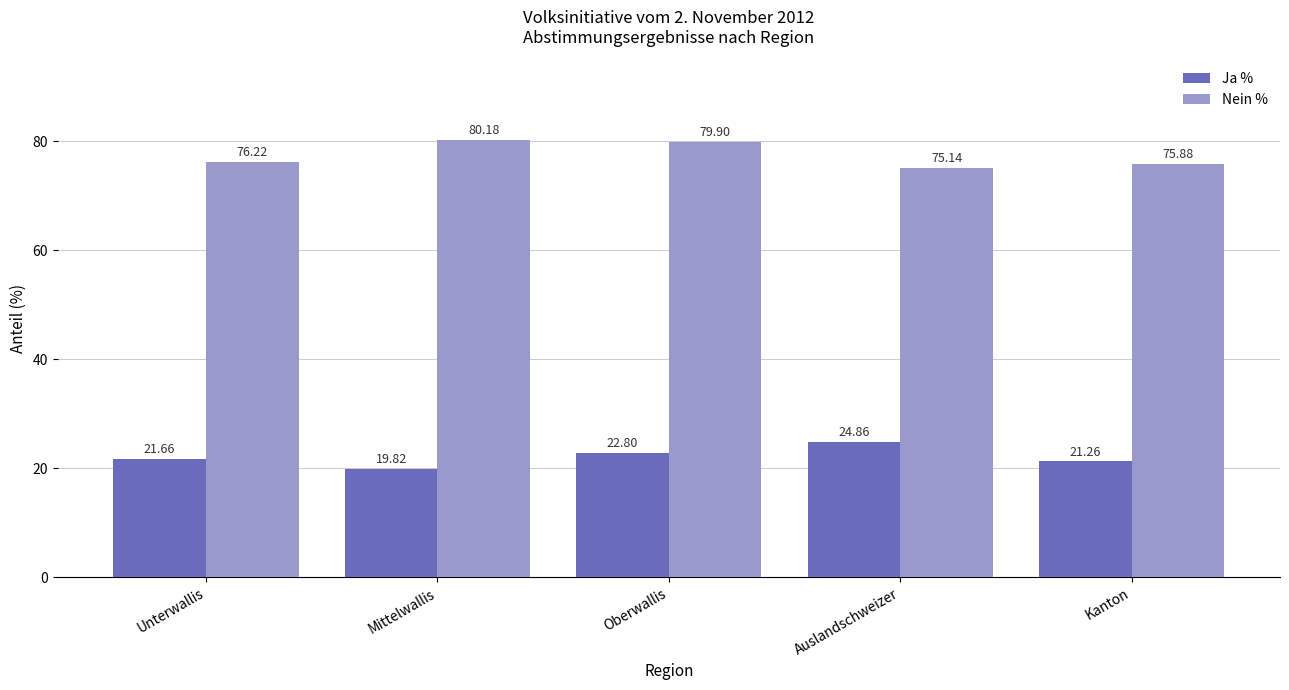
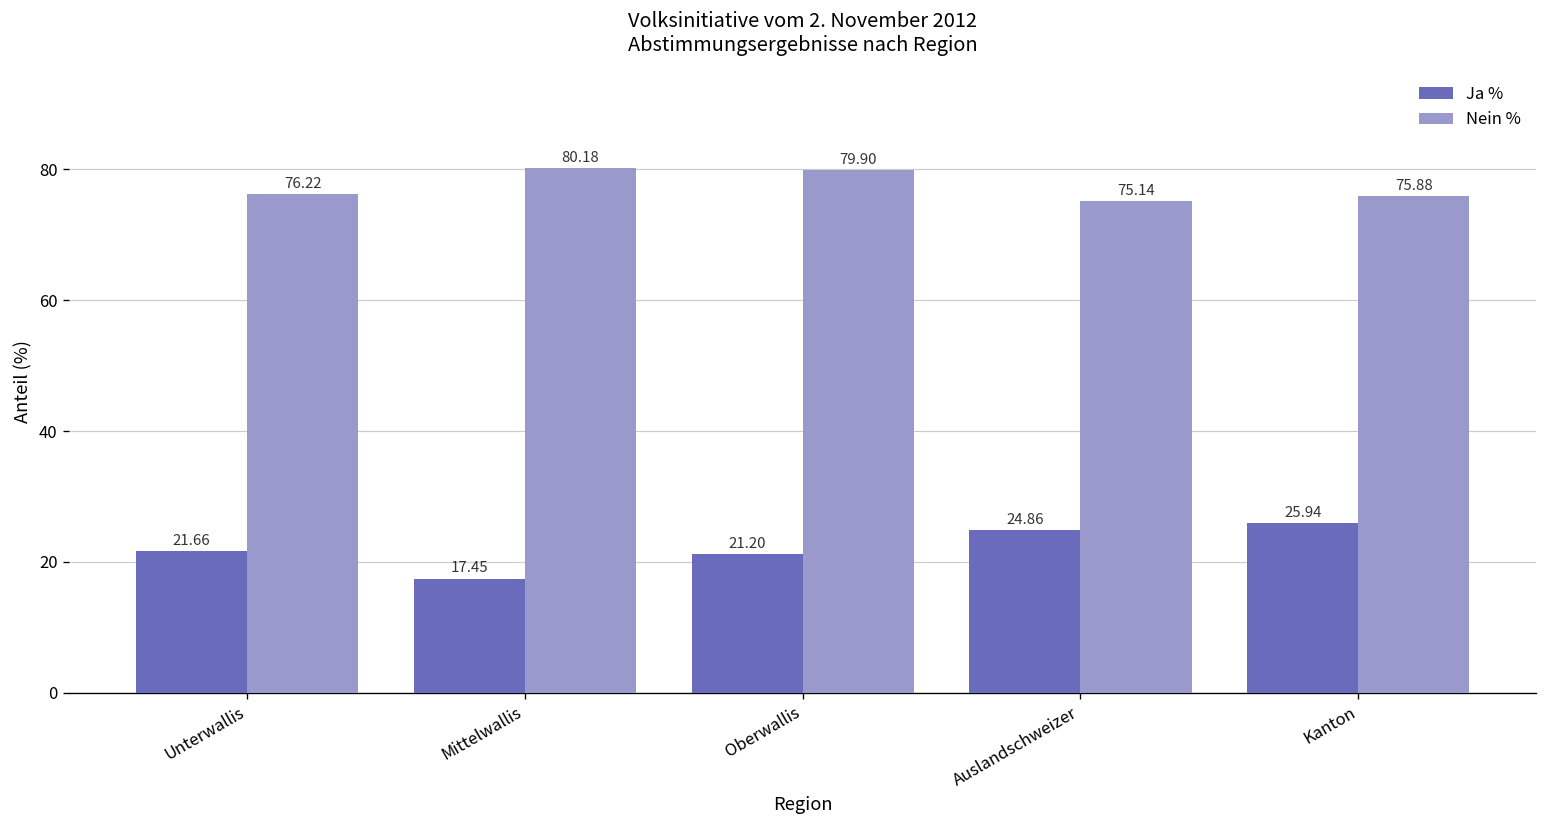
Ja %, Mittelwallis: 19.82 -> 17.45
Ja %, Oberwallis: 22.80 -> 21.20
Ja %, Kanton: 21.26 -> 25.94
